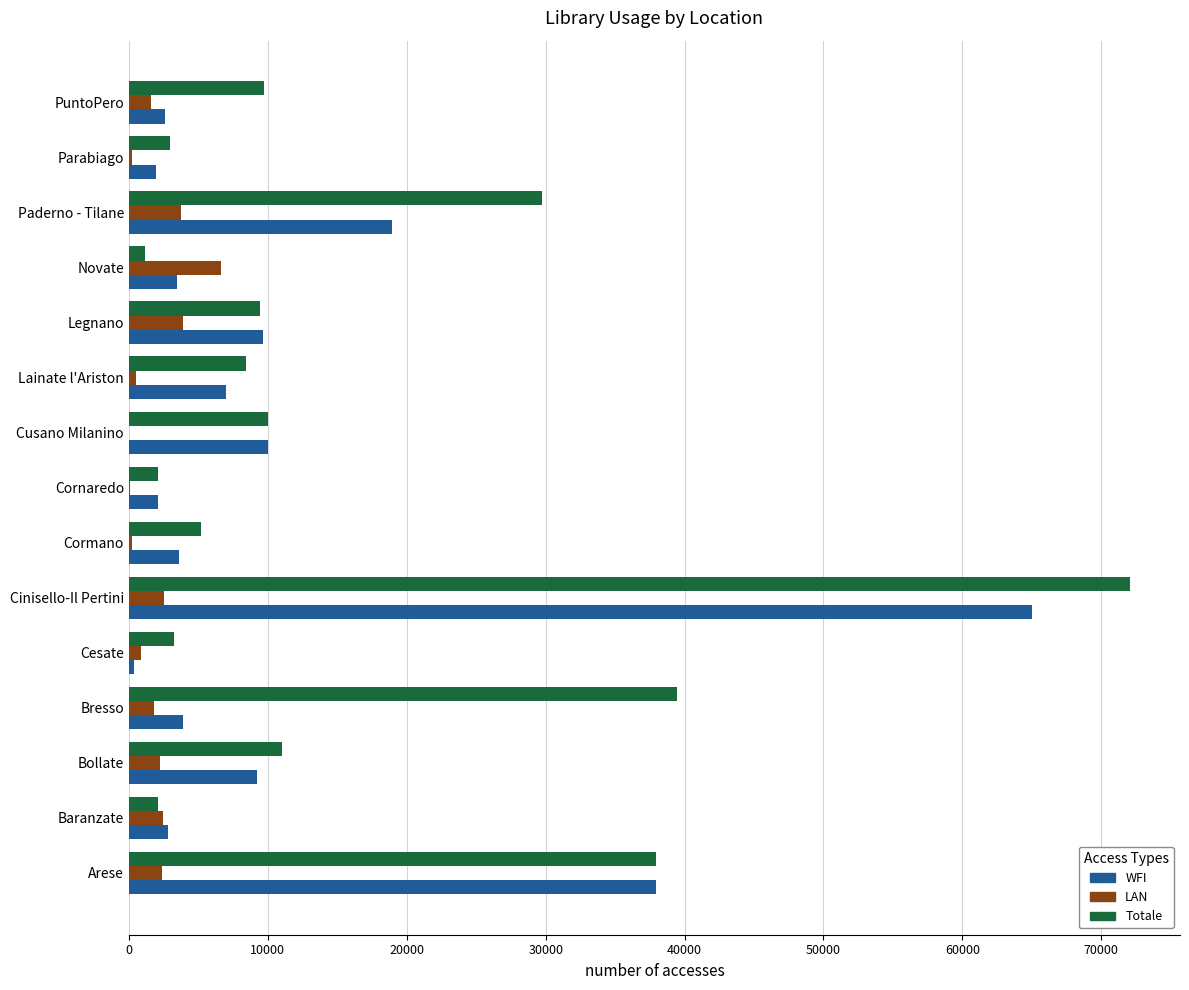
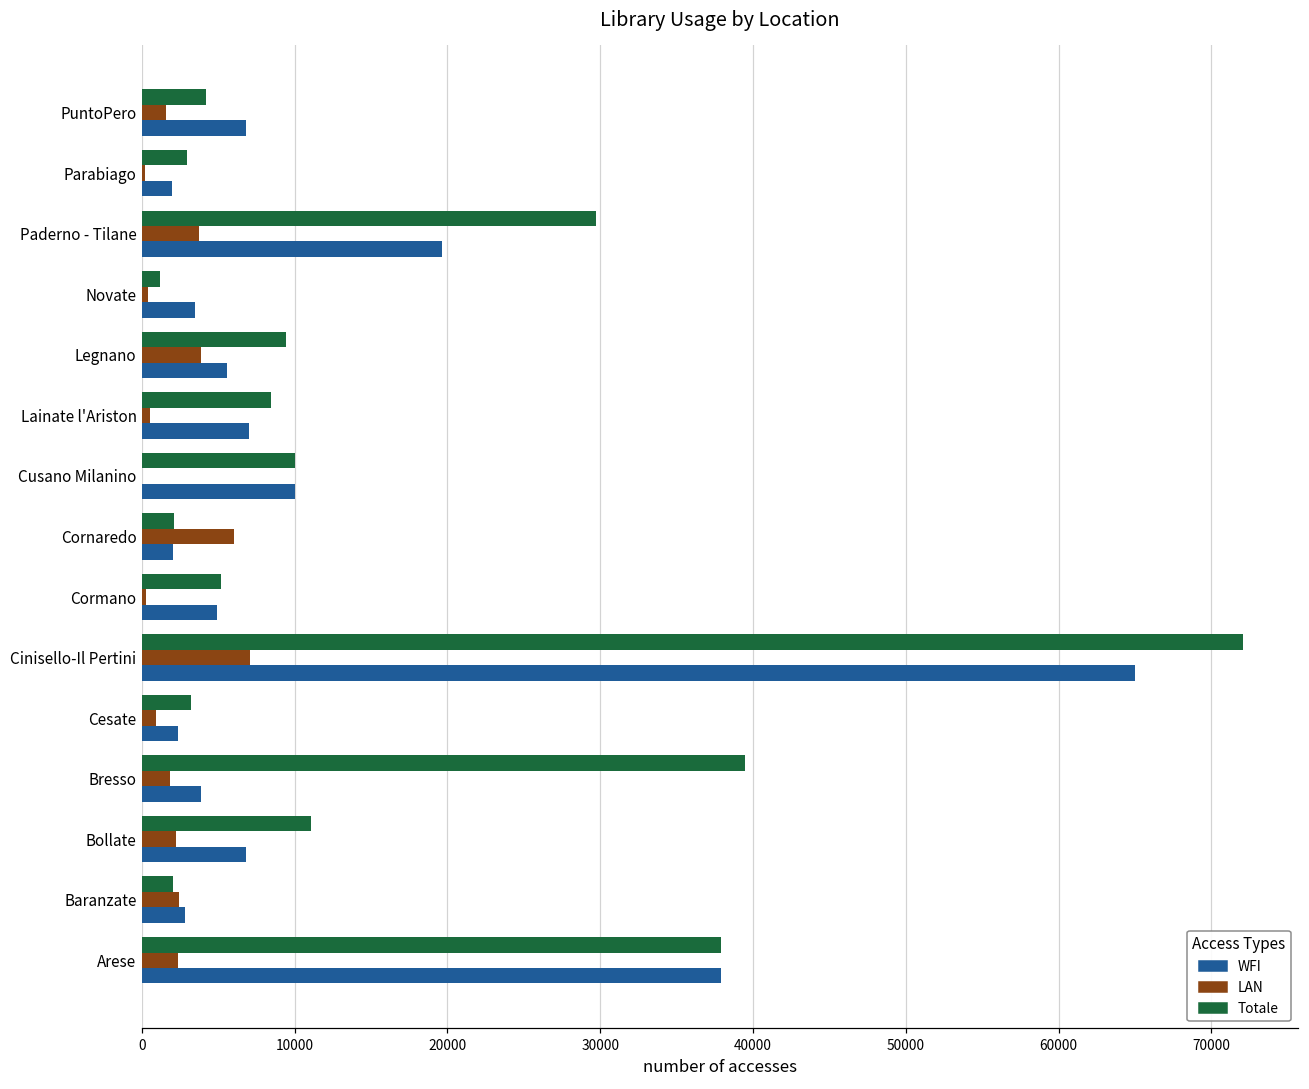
Totale, PuntoPero: 9700 -> 4200
WFI, PuntoPero: 2600 -> 6800
WFI, Paderno - Tilane: 18900 -> 19700
LAN, Novate: 6600 -> 400
WFI, Legnano: 9600 -> 5600
LAN, Cornaredo: 100 -> 6000
WFI, Cormano: 3600 -> 4900
LAN, Cinisello-Il Pertini: 2500 -> 7100
WFI, Cesate: 400 -> 2300
WFI, Bollate: 9200 -> 6800
